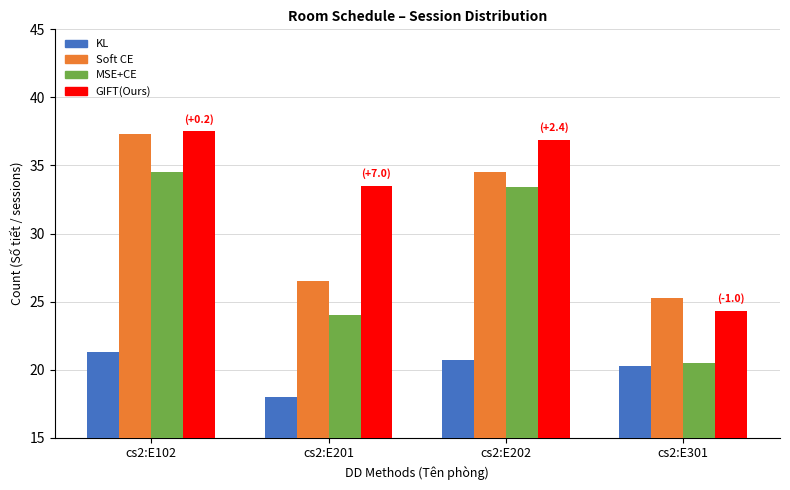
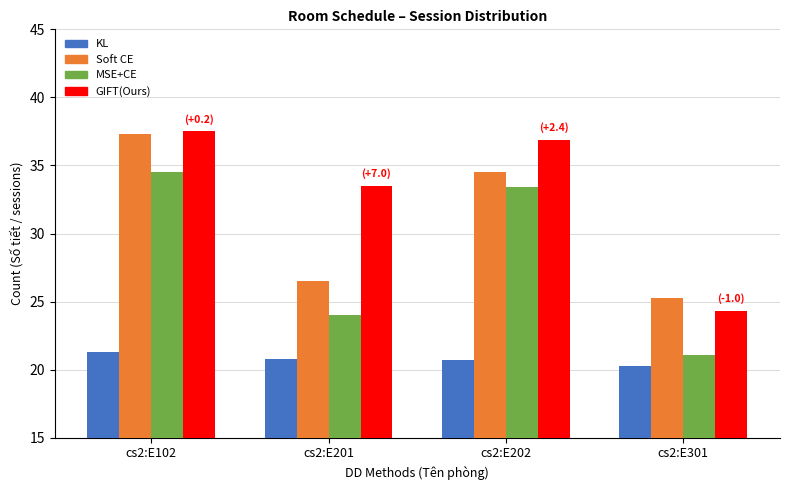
KL, cs2:E201: 18.0 -> 20.8
MSE+CE, cs2:E301: 20.5 -> 21.1
